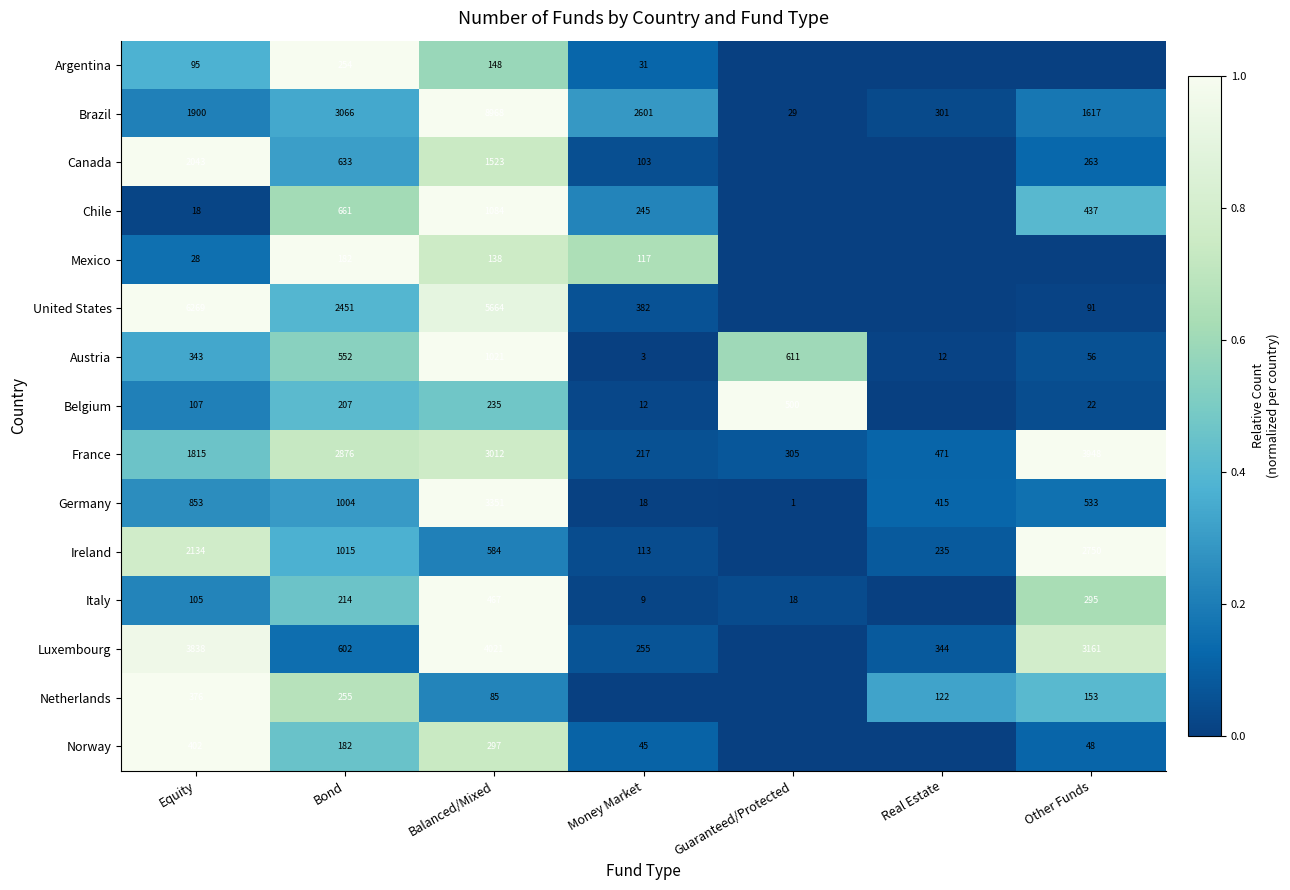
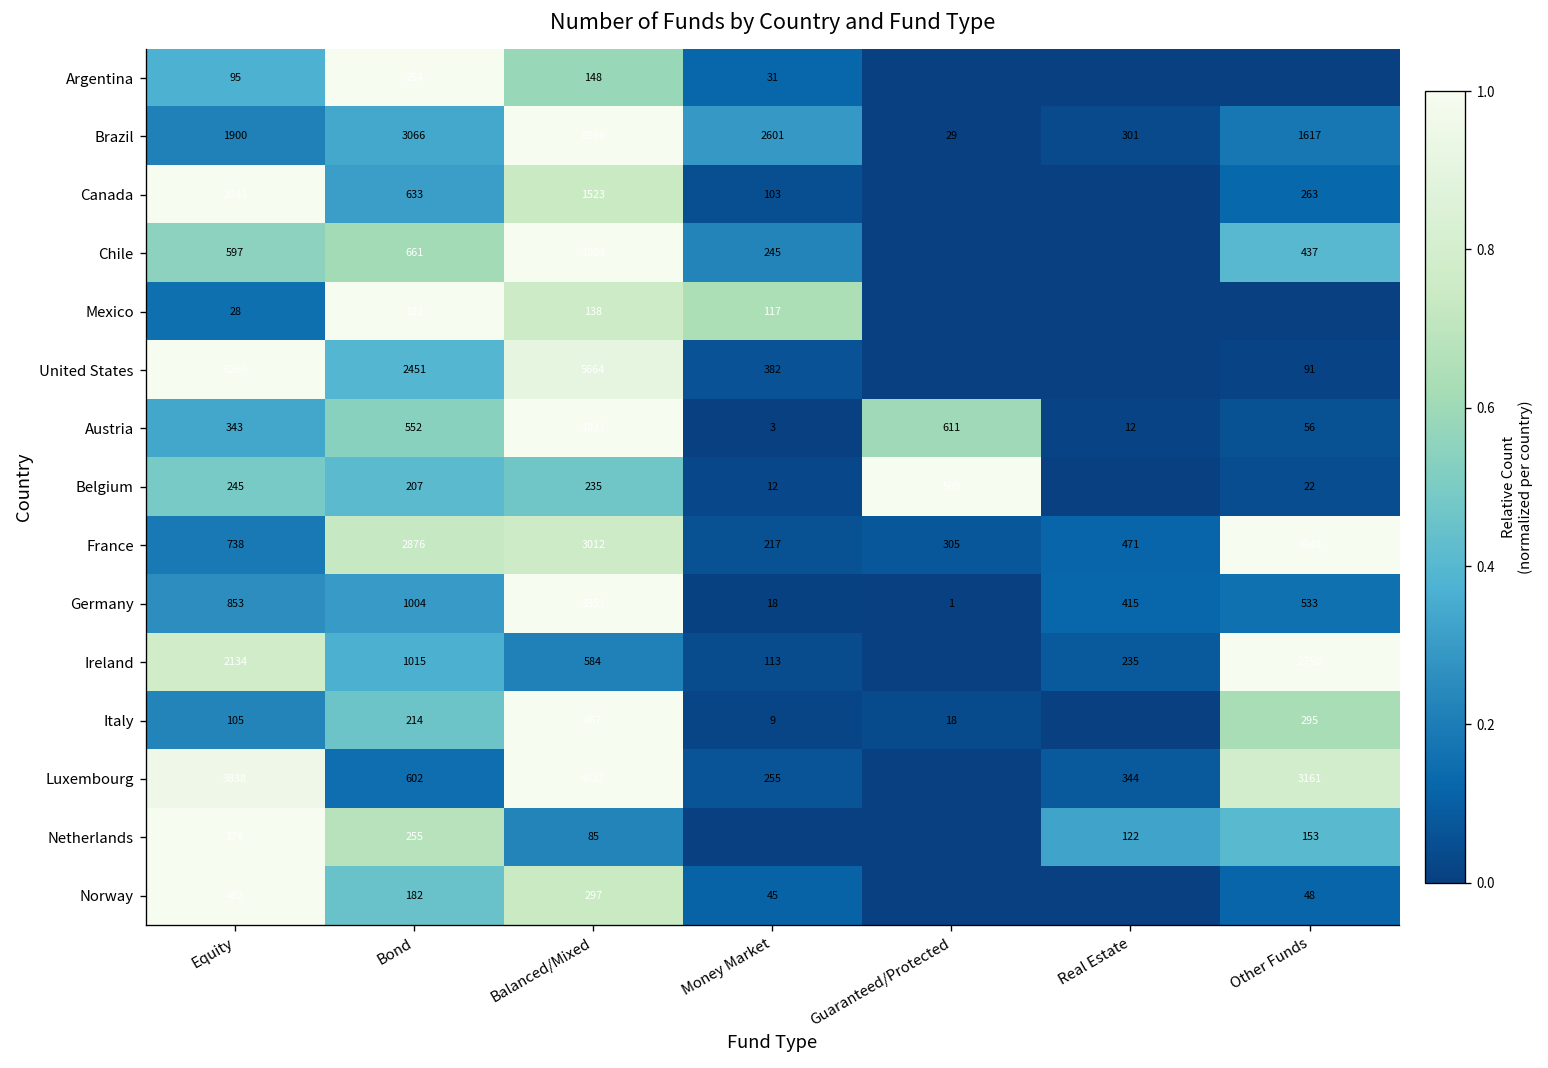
Chile, Equity: 18 -> 597
Belgium, Equity: 107 -> 245
France, Equity: 1815 -> 738
